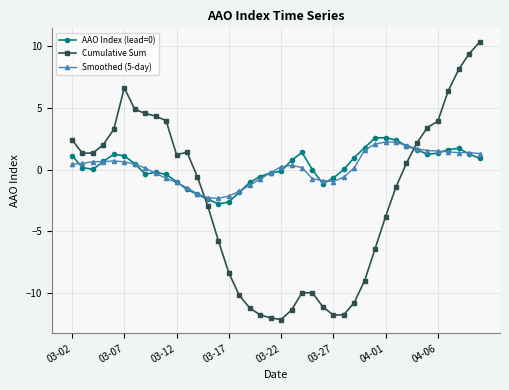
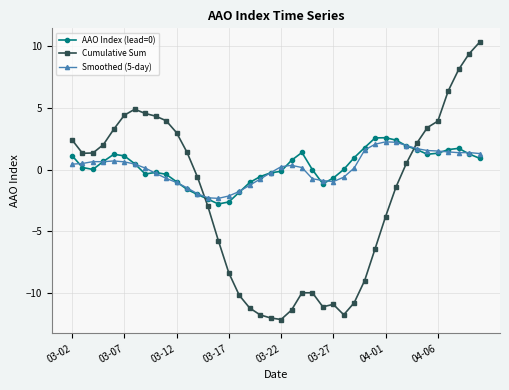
Cumulative Sum, 03-07: 6.6 -> 4.4
Cumulative Sum, 03-12: 1.2 -> 3.0
Cumulative Sum, 03-27: -11.8 -> -10.9
